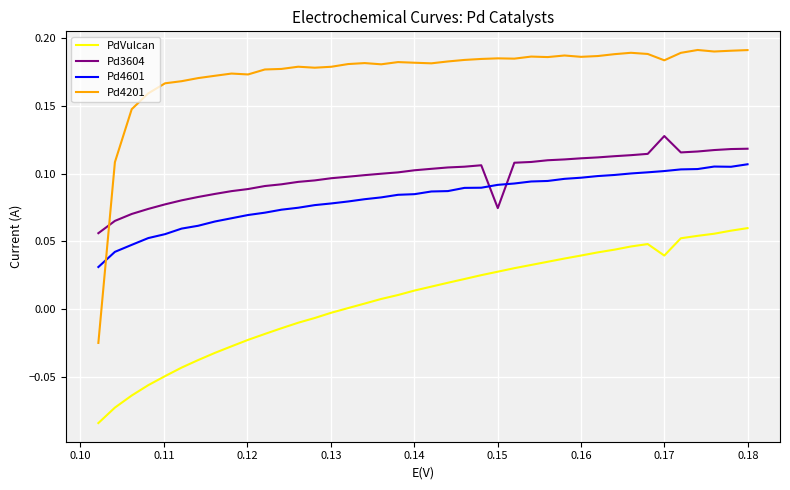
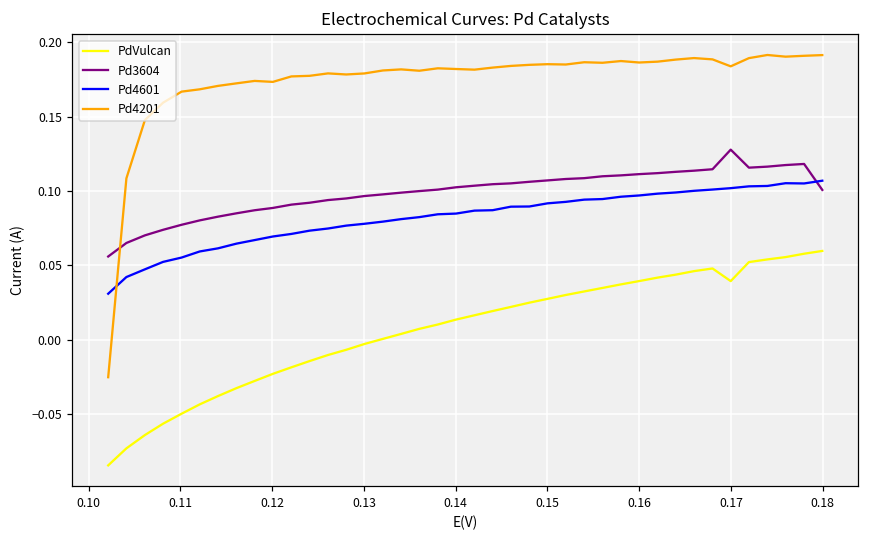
Pd3604, 0.15: 0.075 -> 0.107
Pd3604, 0.18: 0.118 -> 0.101
